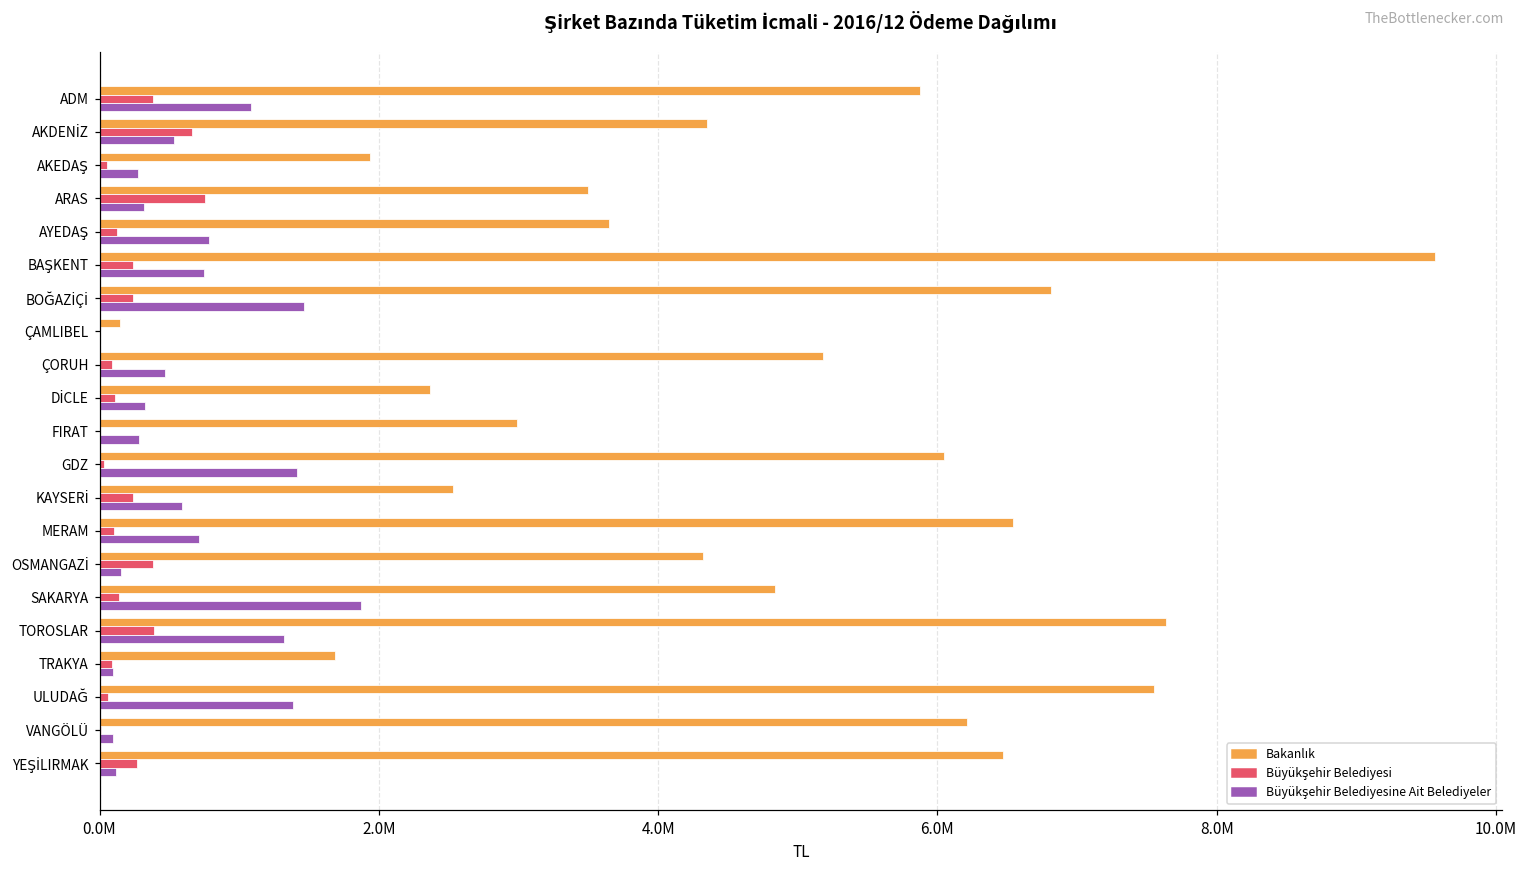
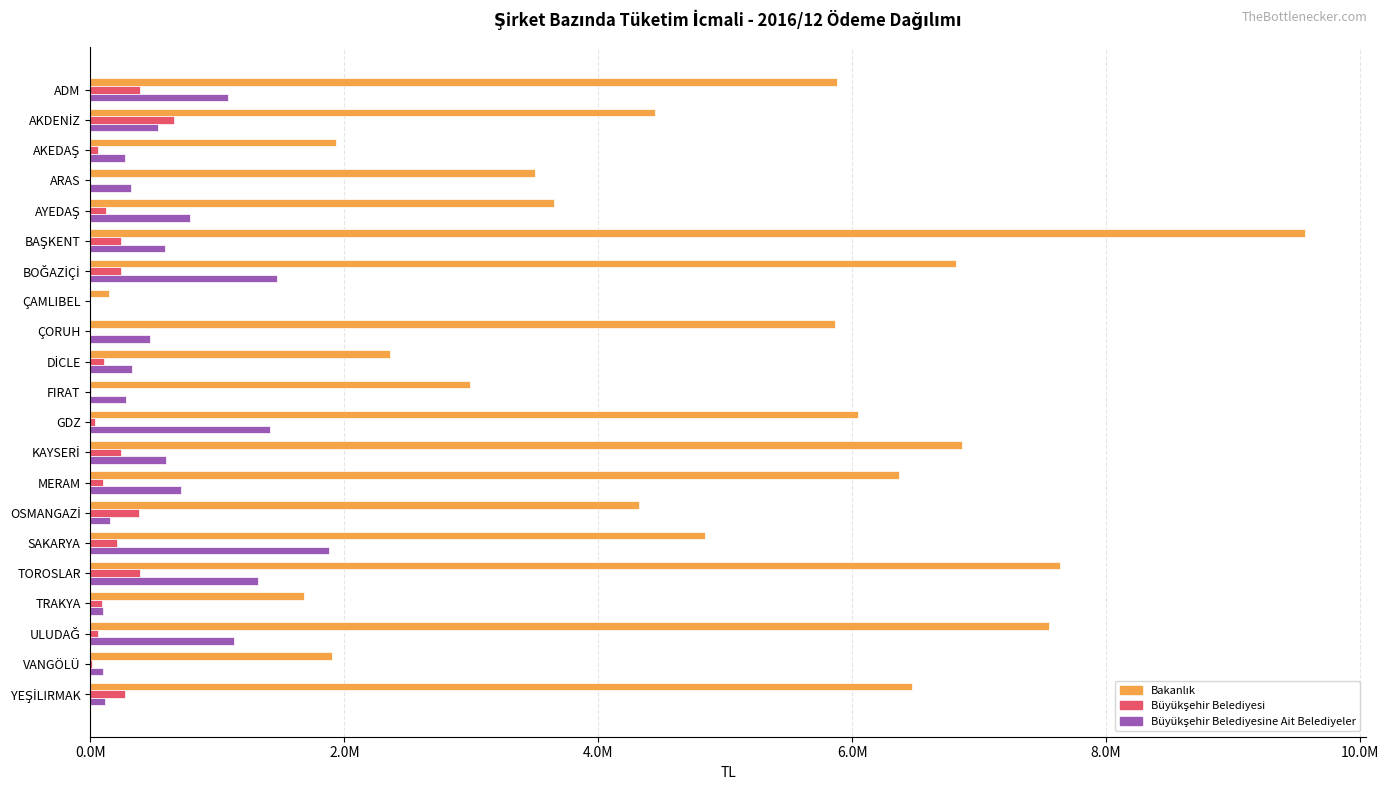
Bakanlık, AKDENİZ: 4350000 -> 4440000
Büyükşehir Belediyesi, ARAS: 750000 -> 0
Büyükşehir Belediyesine Ait Belediyeler, BAŞKENT: 750000 -> 580000
Bakanlık, ÇORUH: 5180000 -> 5860000
Büyükşehir Belediyesi, ÇORUH: 90000 -> 0
Bakanlık, KAYSERİ: 2530000 -> 6870000
Bakanlık, MERAM: 6540000 -> 6370000
Büyükşehir Belediyesi, SAKARYA: 140000 -> 210000
Büyükşehir Belediyesine Ait Belediyeler, ULUDAĞ: 1390000 -> 1130000
Bakanlık, VANGÖLÜ: 6210000 -> 1900000
